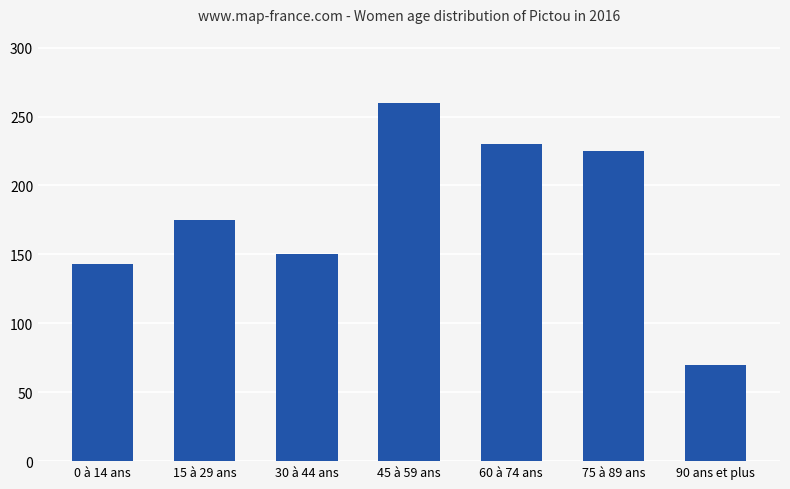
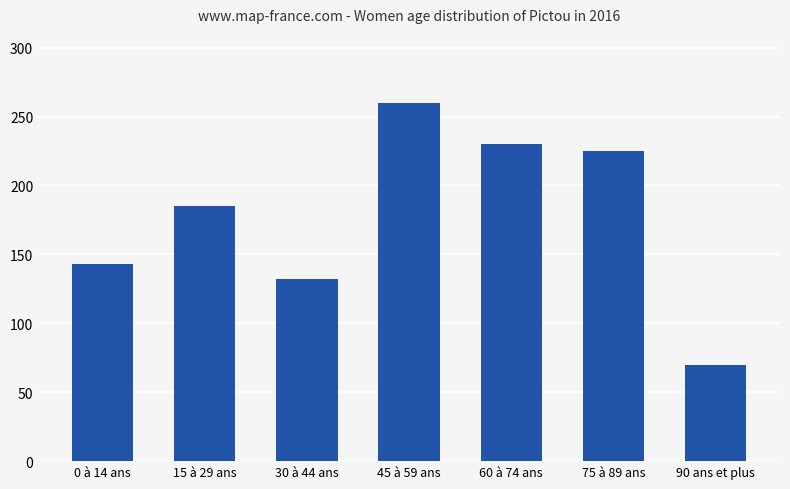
15 à 29 ans: 175 -> 185
30 à 44 ans: 150 -> 132
